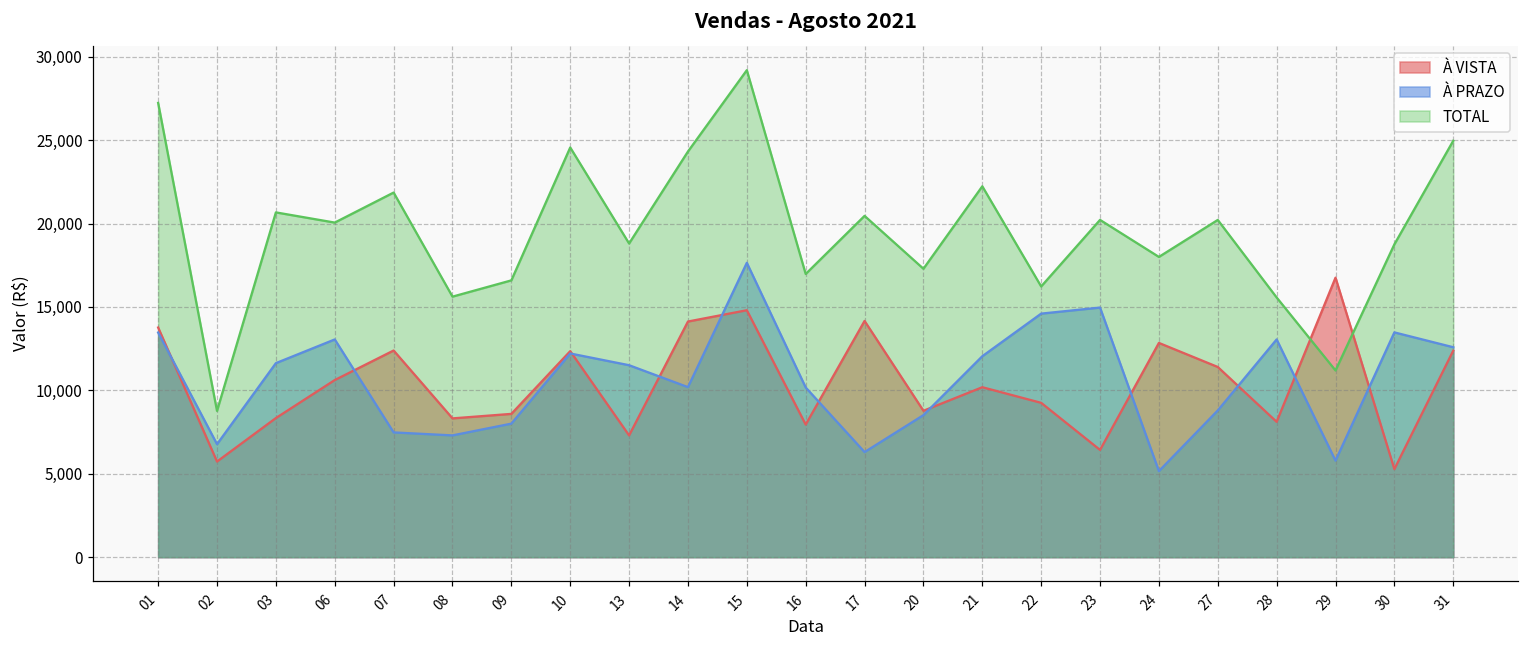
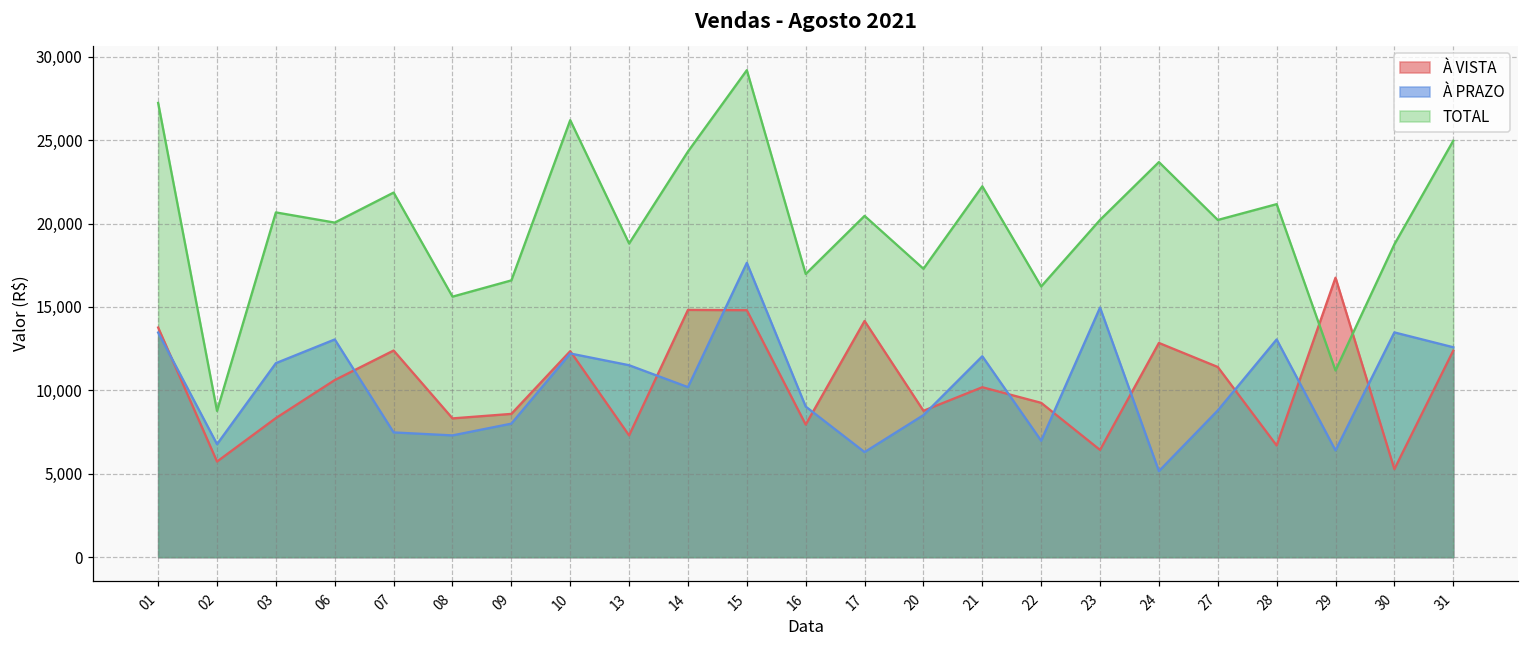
TOTAL, 10: 24,600 -> 26,200
À VISTA, 14: 14,100 -> 14,800
À PRAZO, 16: 10,200 -> 9,000
À PRAZO, 22: 14,600 -> 7,000
TOTAL, 24: 18,000 -> 23,700
À VISTA, 28: 8,100 -> 6,700
TOTAL, 28: 15,600 -> 21,200
À PRAZO, 29: 5,800 -> 6,400
